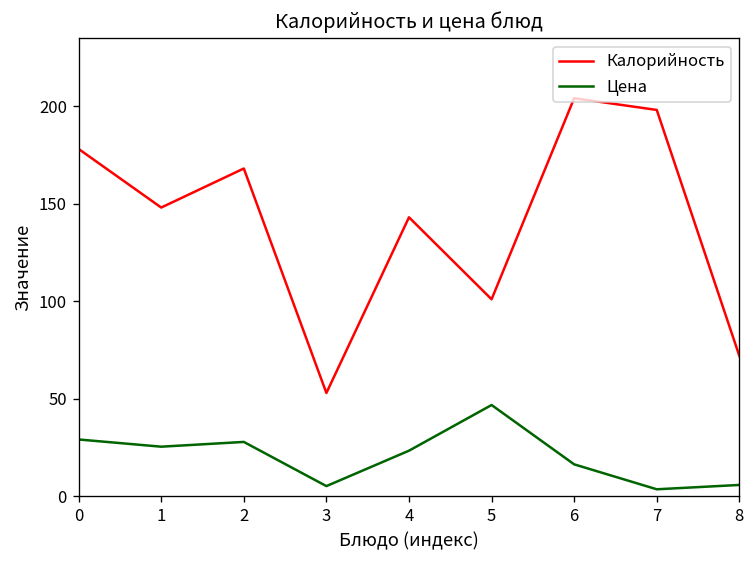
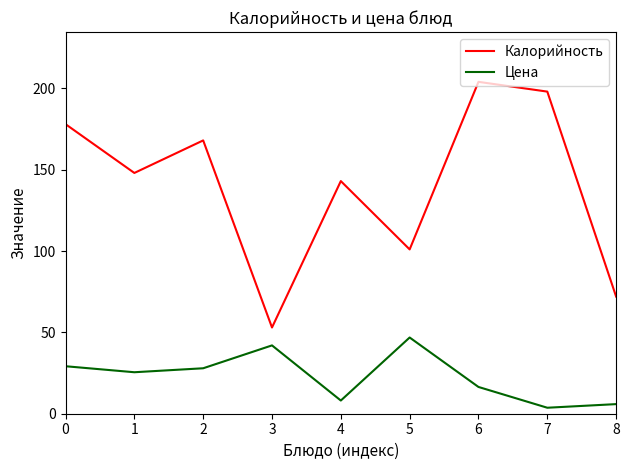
Цена, 3: 5 -> 42
Цена, 4: 23 -> 8
